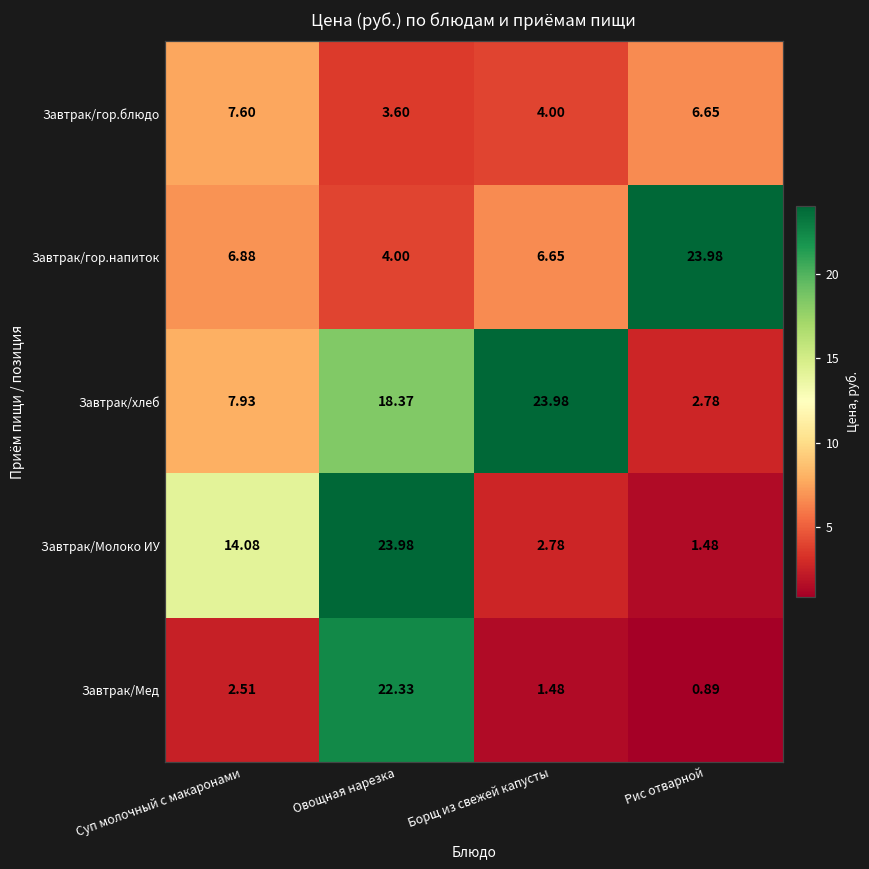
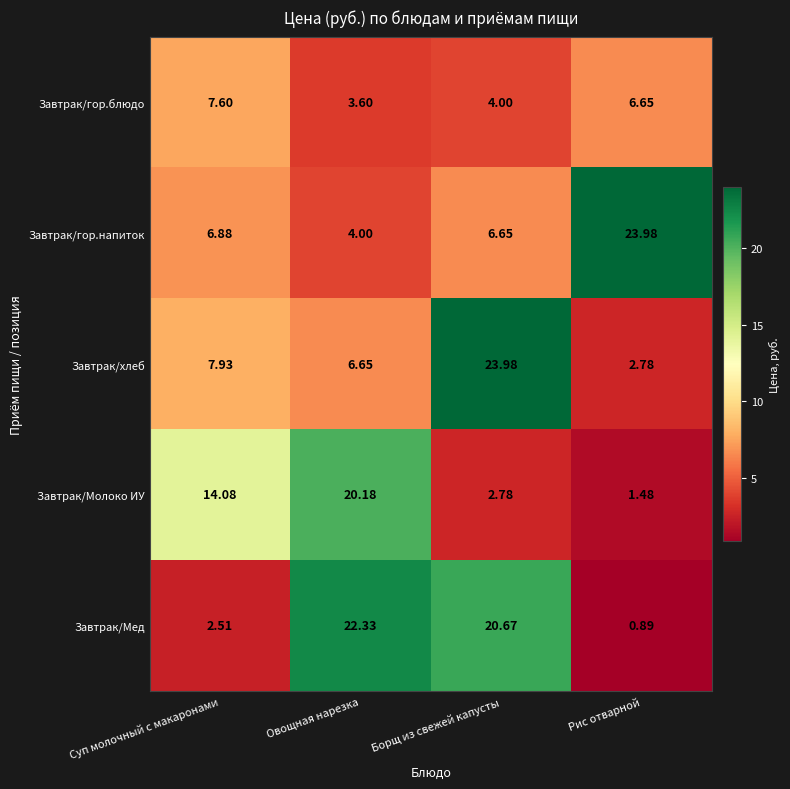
Завтрак/хлеб, Овощная нарезка: 18.37 -> 6.65
Завтрак/Молоко ИУ, Овощная нарезка: 23.98 -> 20.18
Завтрак/Мед, Борщ из свежей капусты: 1.48 -> 20.67
